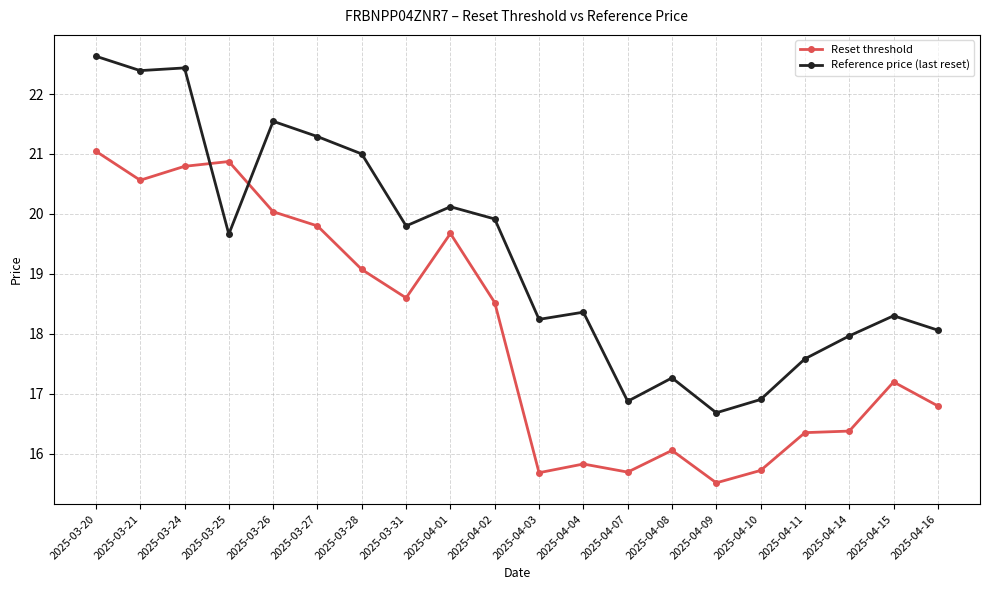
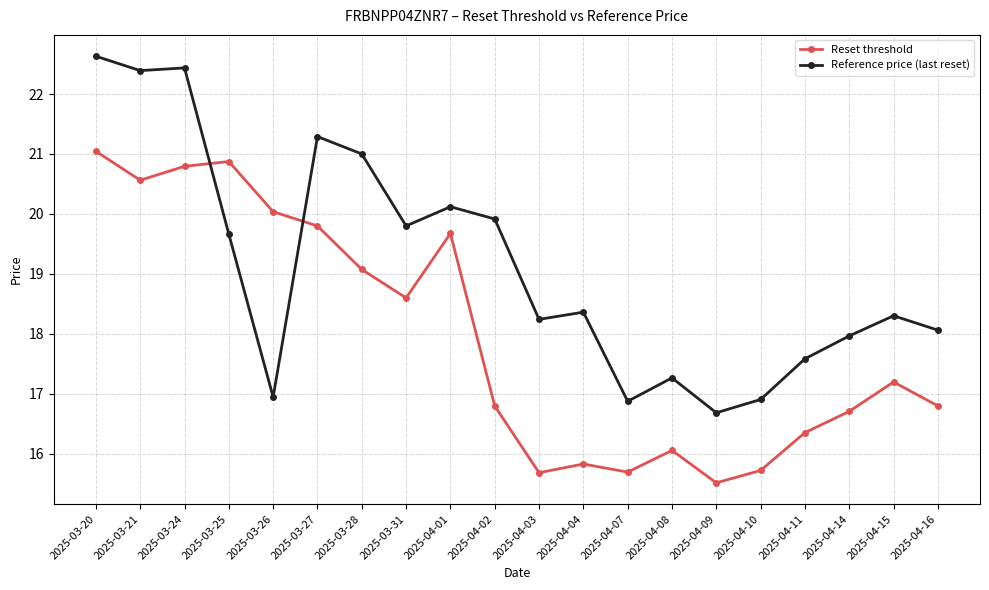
Reference price (last reset), 2025-03-26: 21.5 -> 16.9
Reset threshold, 2025-04-02: 18.5 -> 16.8
Reset threshold, 2025-04-14: 16.4 -> 16.7
